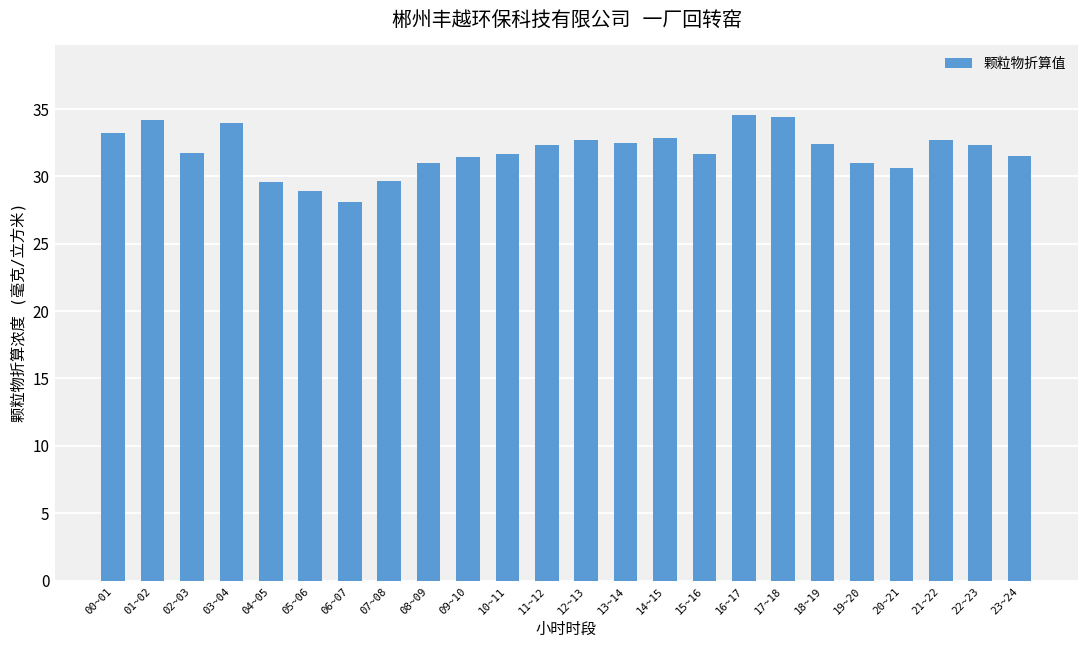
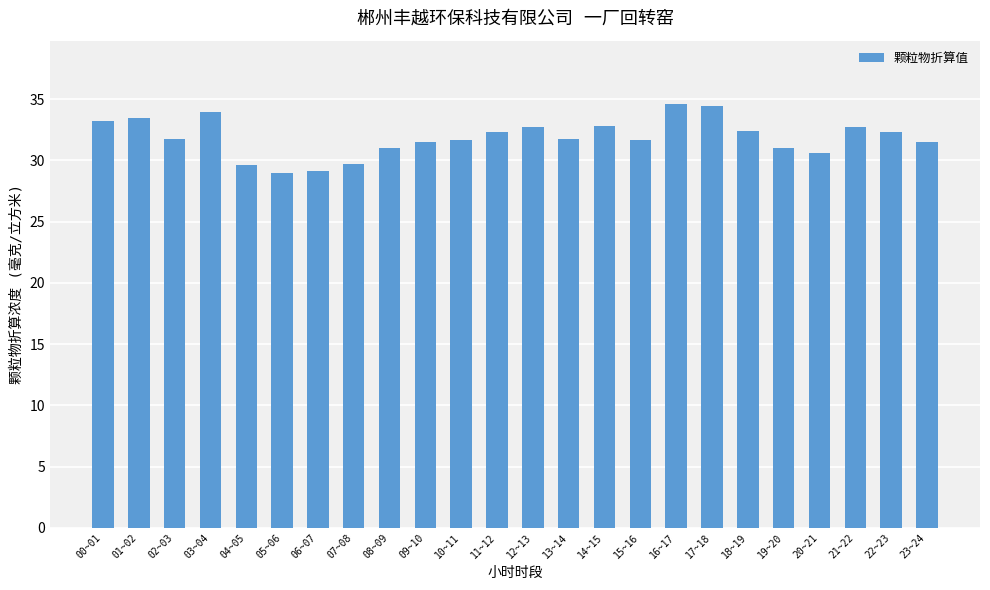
01~02: 34.2 -> 33.5
06~07: 28.1 -> 29.2
13~14: 32.5 -> 31.7
